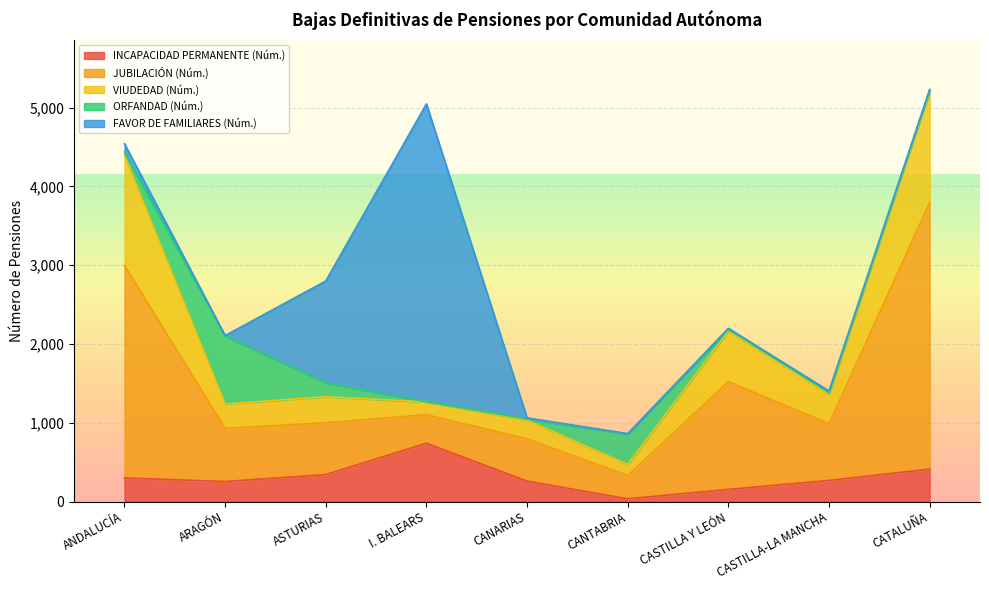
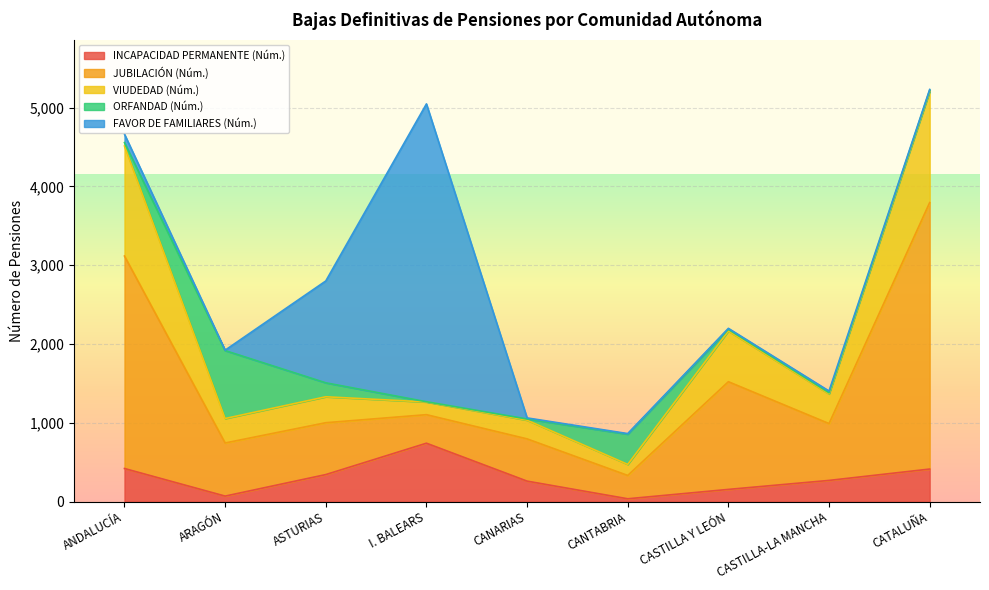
INCAPACIDAD PERMANENTE (Núm.), ANDALUCÍA: 300 -> 400
INCAPACIDAD PERMANENTE (Núm.), ARAGÓN: 300 -> 100
